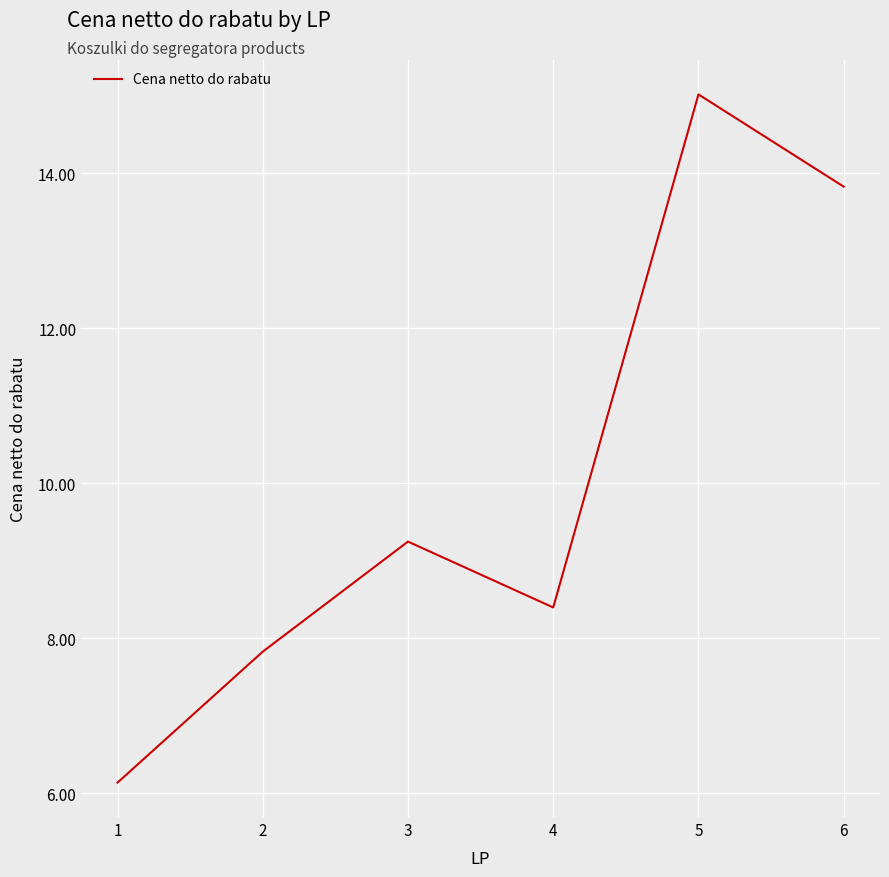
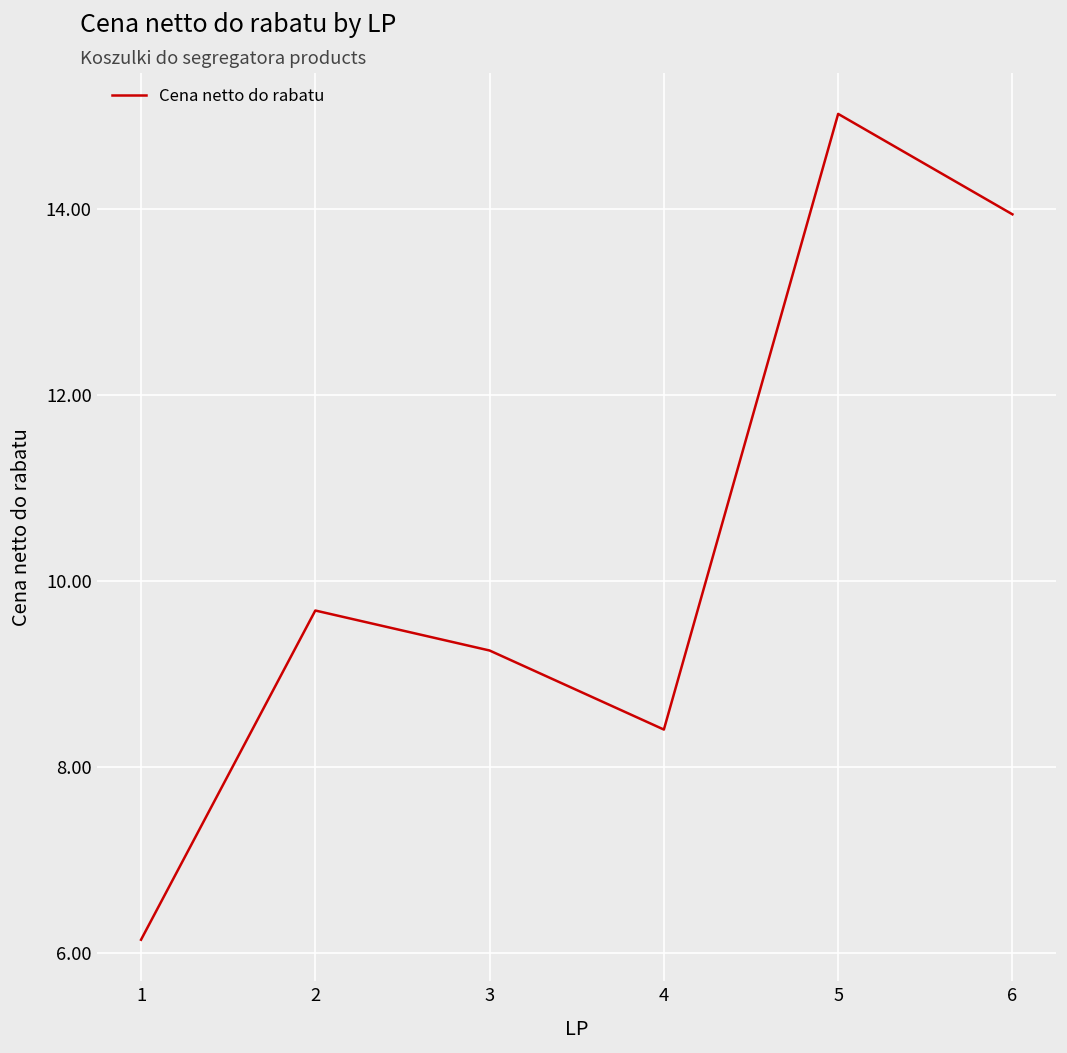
2: 7.8 -> 9.7
6: 13.8 -> 13.9
